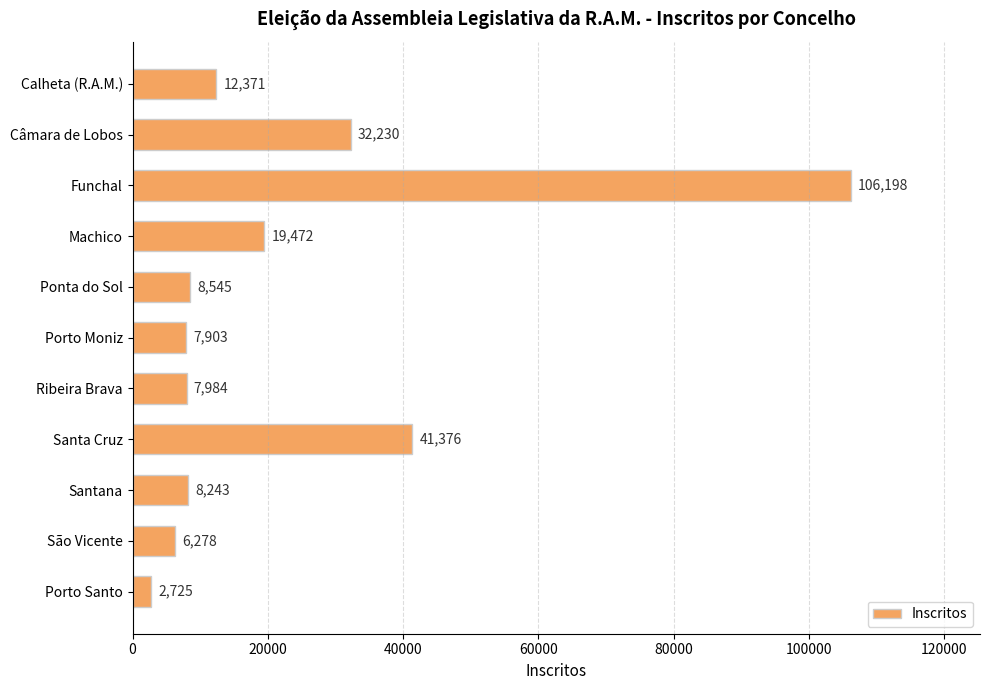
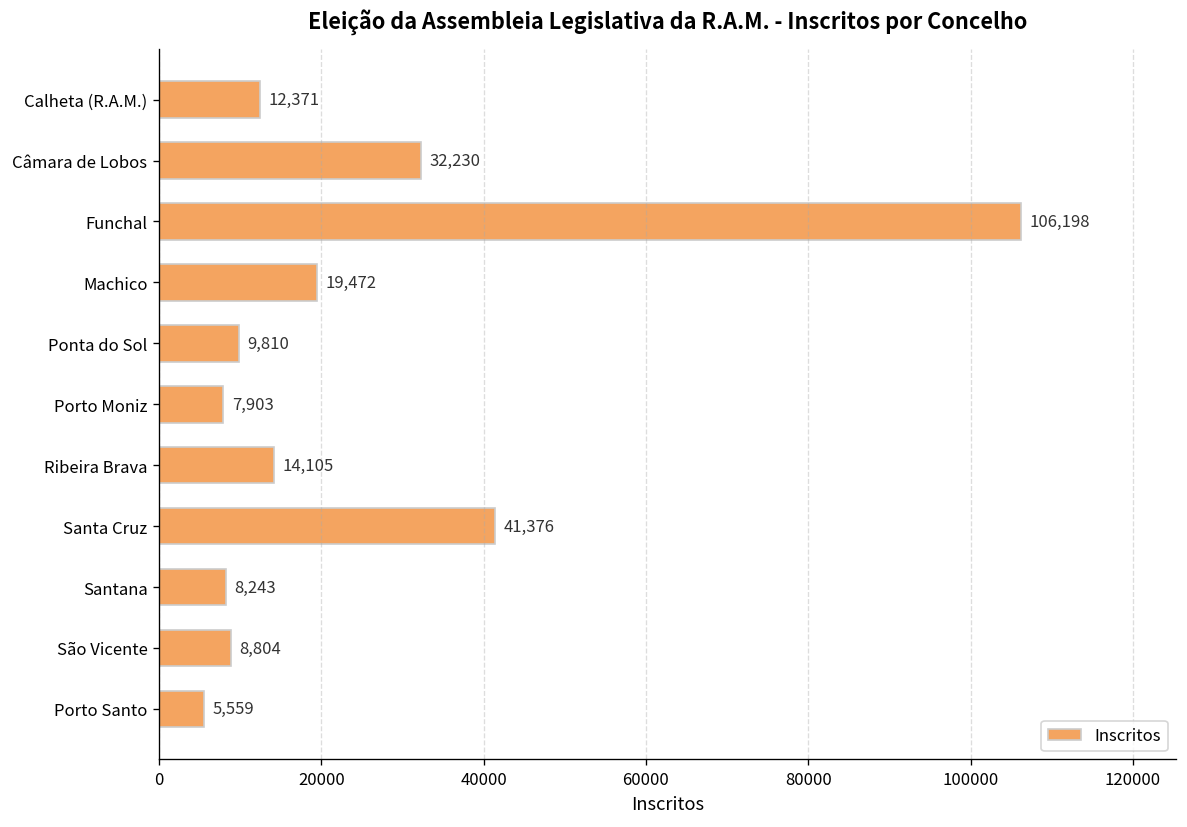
Ponta do Sol: 8,545 -> 9,810
Ribeira Brava: 7,984 -> 14,105
São Vicente: 6,278 -> 8,804
Porto Santo: 2,725 -> 5,559
